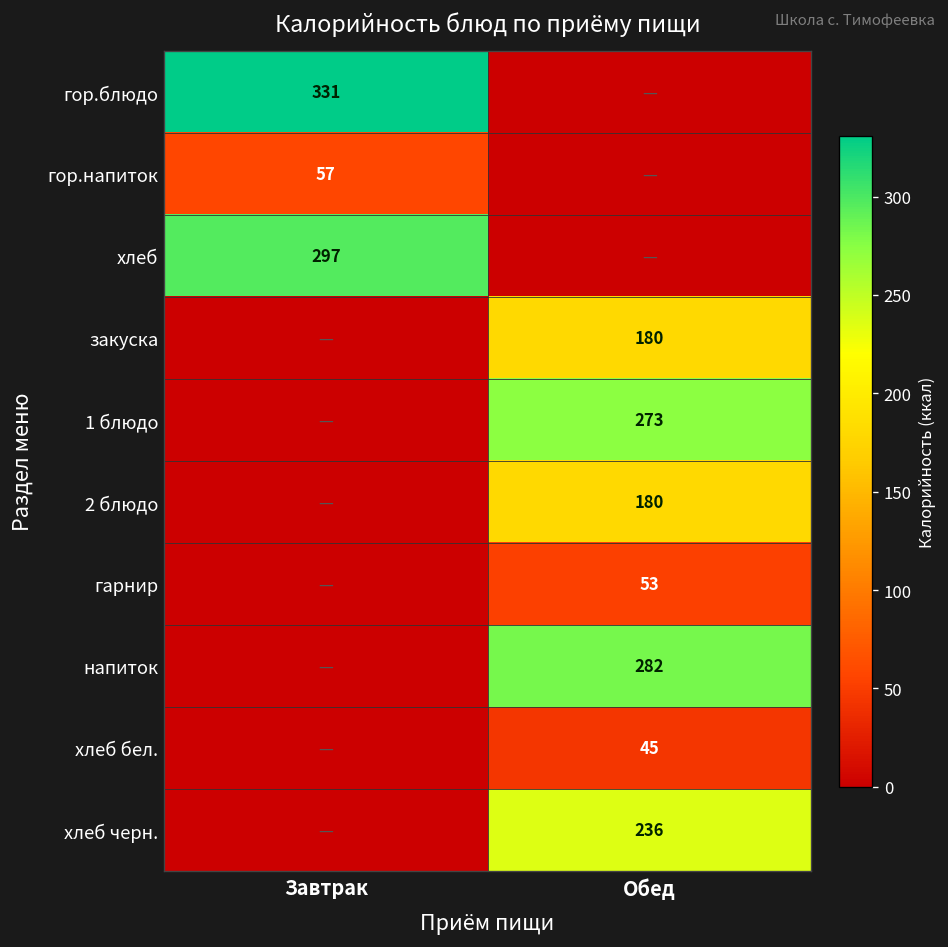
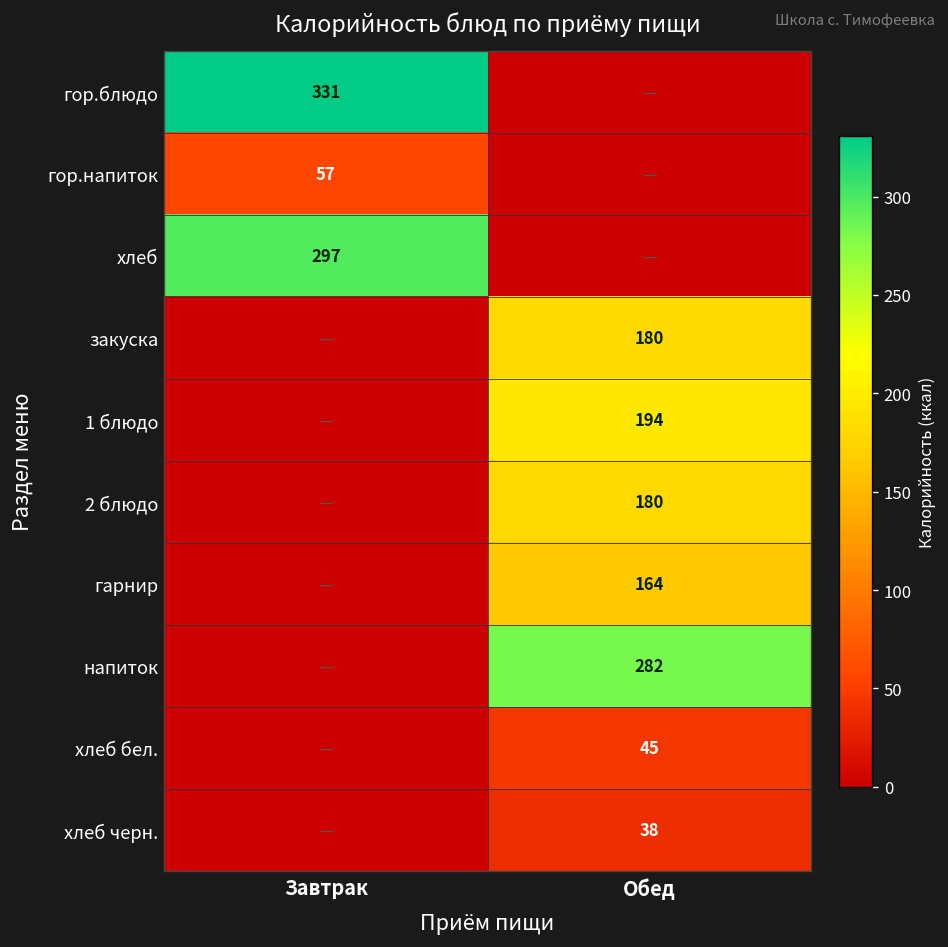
1 блюдо, Обед: 273 -> 194
гарнир, Обед: 53 -> 164
хлеб черн., Обед: 236 -> 38
